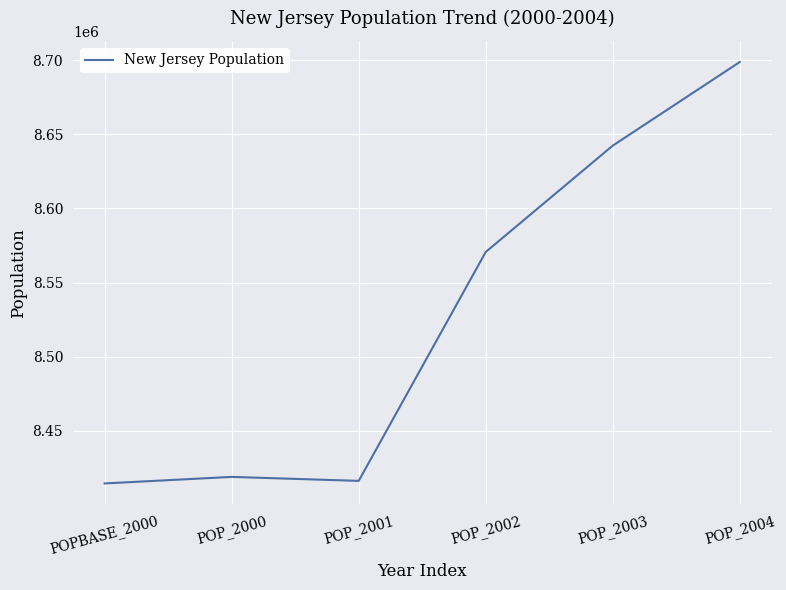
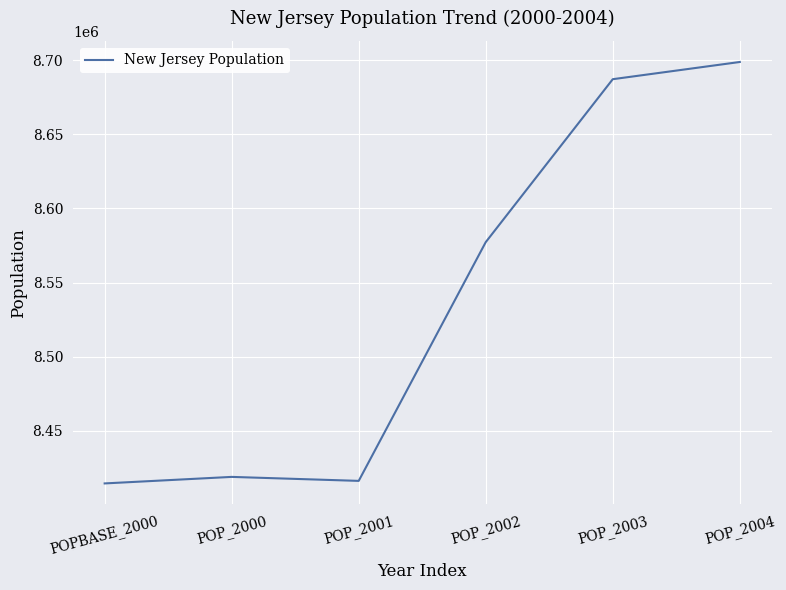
POP_2002: 8571000 -> 8577000
POP_2003: 8642000 -> 8687000
